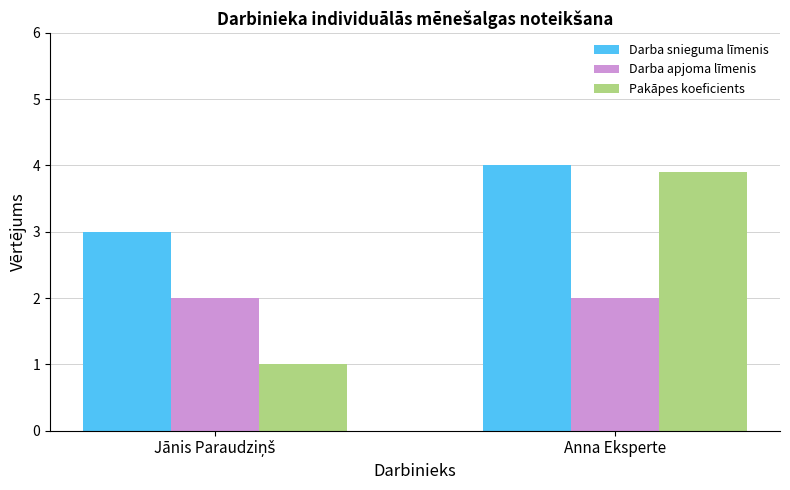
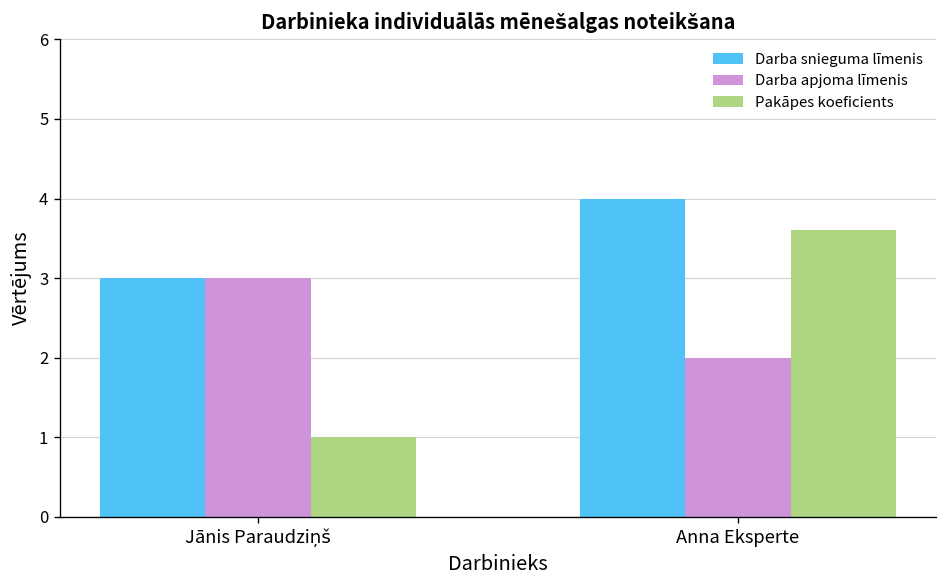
Darba apjoma līmenis, Jānis Paraudziņš: 2 -> 3
Pakāpes koeficients, Anna Eksperte: 3.9 -> 3.6
